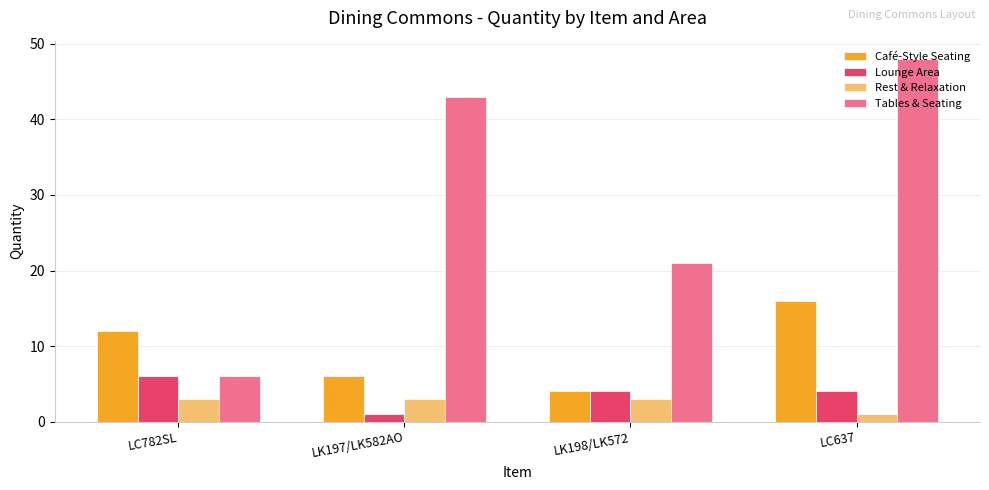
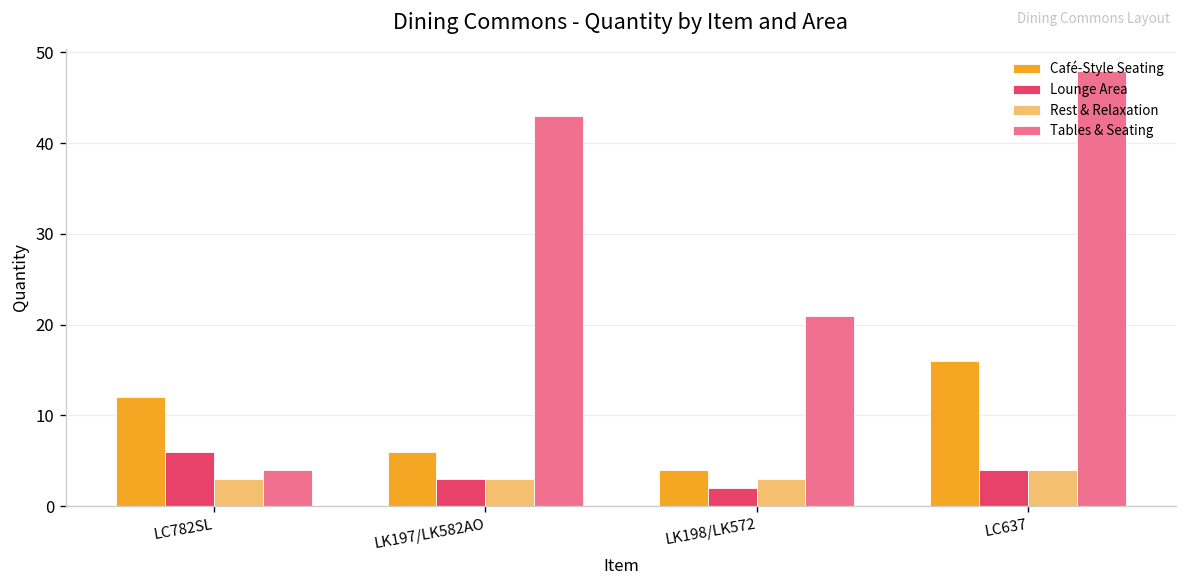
Tables & Seating, LC782SL: 6 -> 4
Lounge Area, LK197/LK582AO: 1 -> 3
Lounge Area, LK198/LK572: 4 -> 2
Rest & Relaxation, LC637: 1 -> 4
